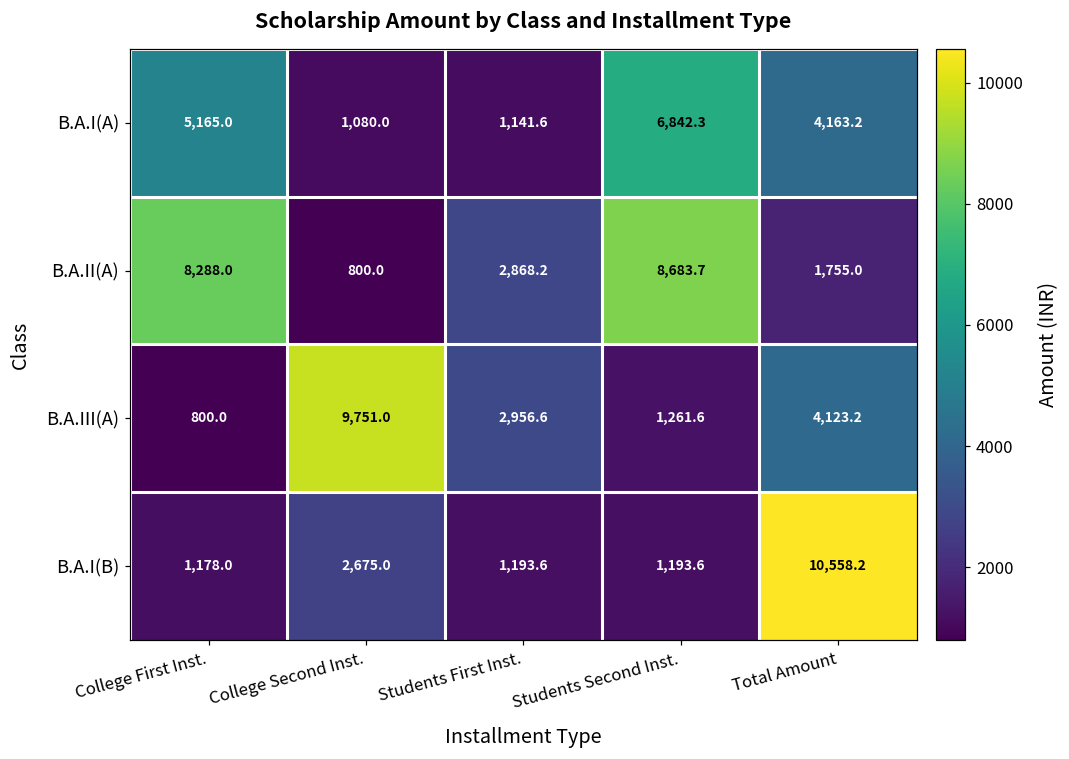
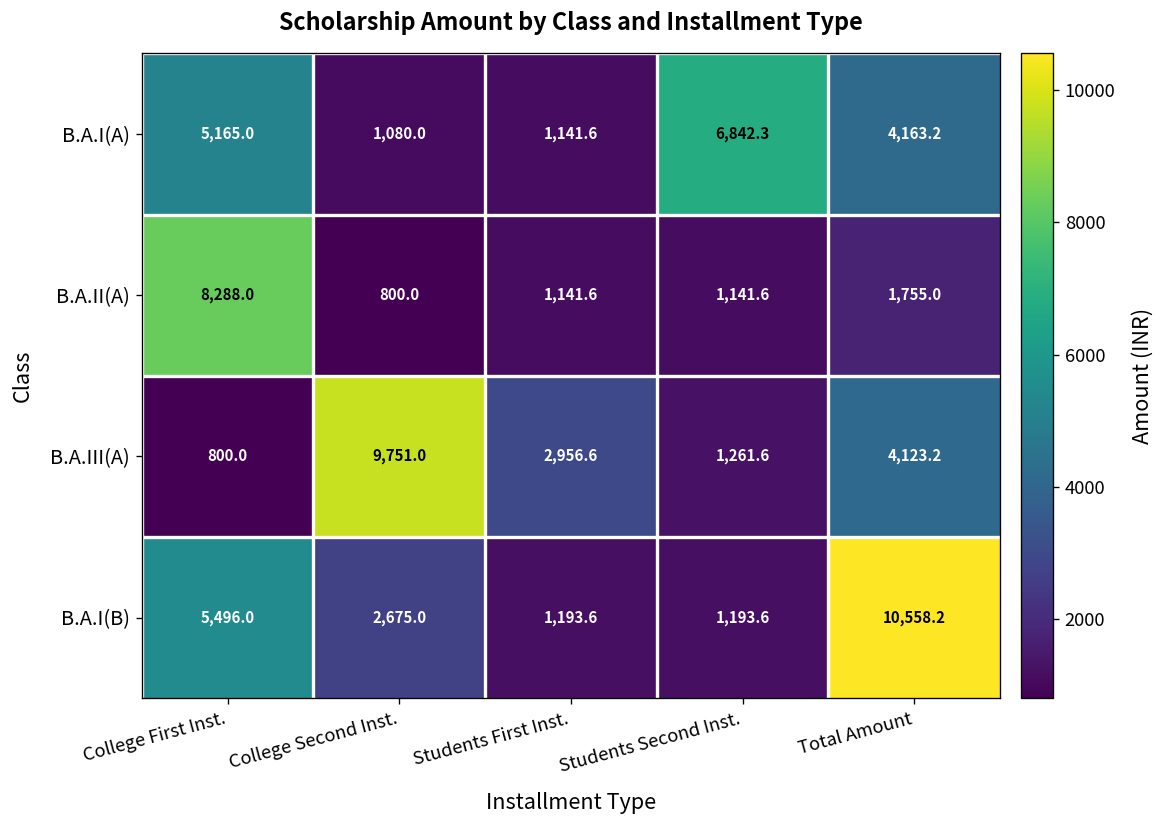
B.A.II(A), Students First Inst.: 2,868.2 -> 1,141.6
B.A.II(A), Students Second Inst.: 8,683.7 -> 1,141.6
B.A.I(B), College First Inst.: 1,178.0 -> 5,496.0
